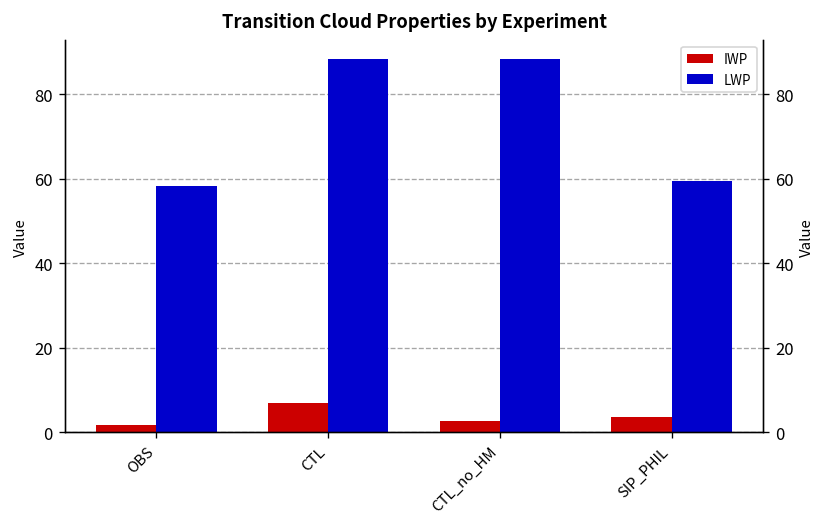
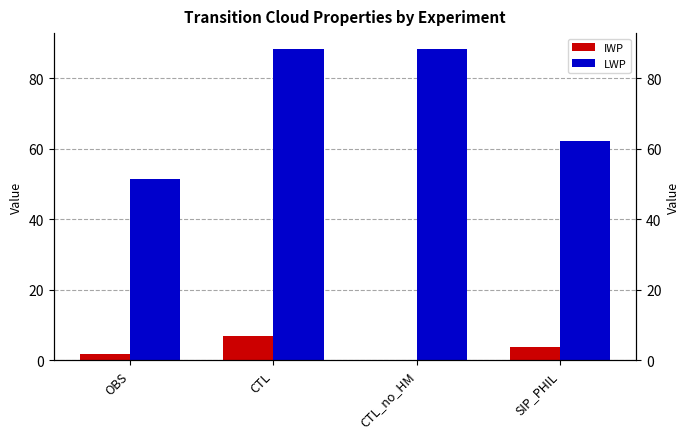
LWP, OBS: 58 -> 51
IWP, CTL_no_HM: 3 -> 0
LWP, SIP_PHIL: 60 -> 62
